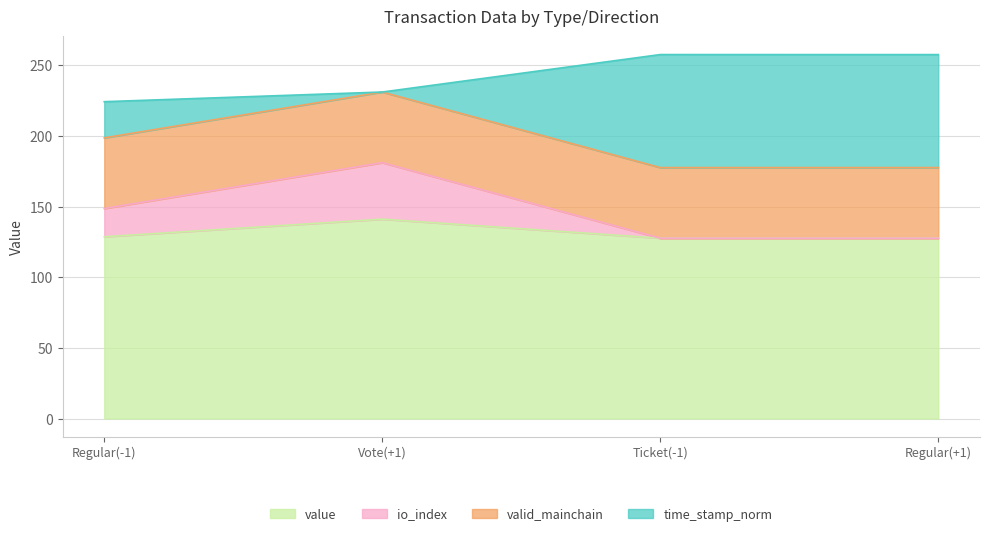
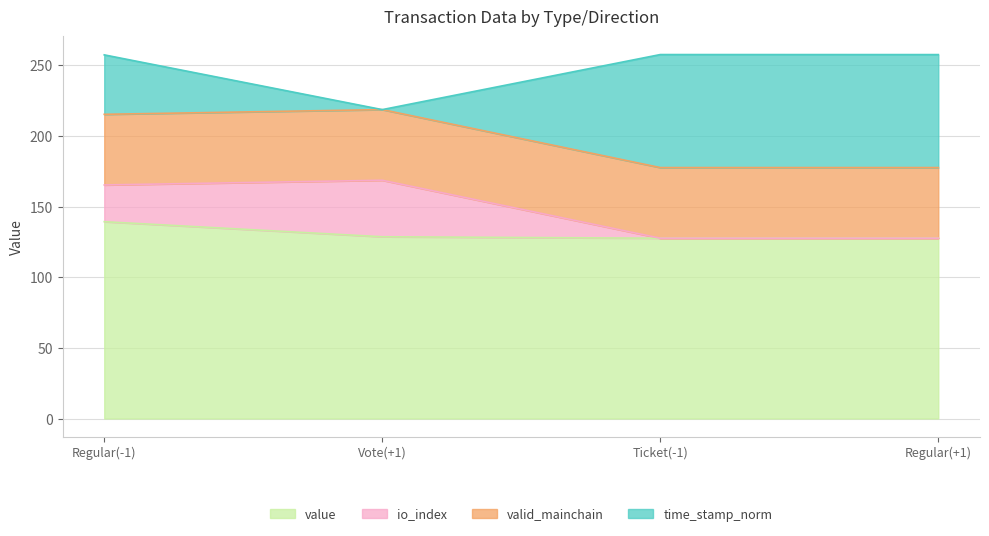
value, Regular(-1): 129 -> 139
io_index, Regular(-1): 20 -> 26
time_stamp_norm, Regular(-1): 26 -> 42
value, Vote(+1): 141 -> 129
